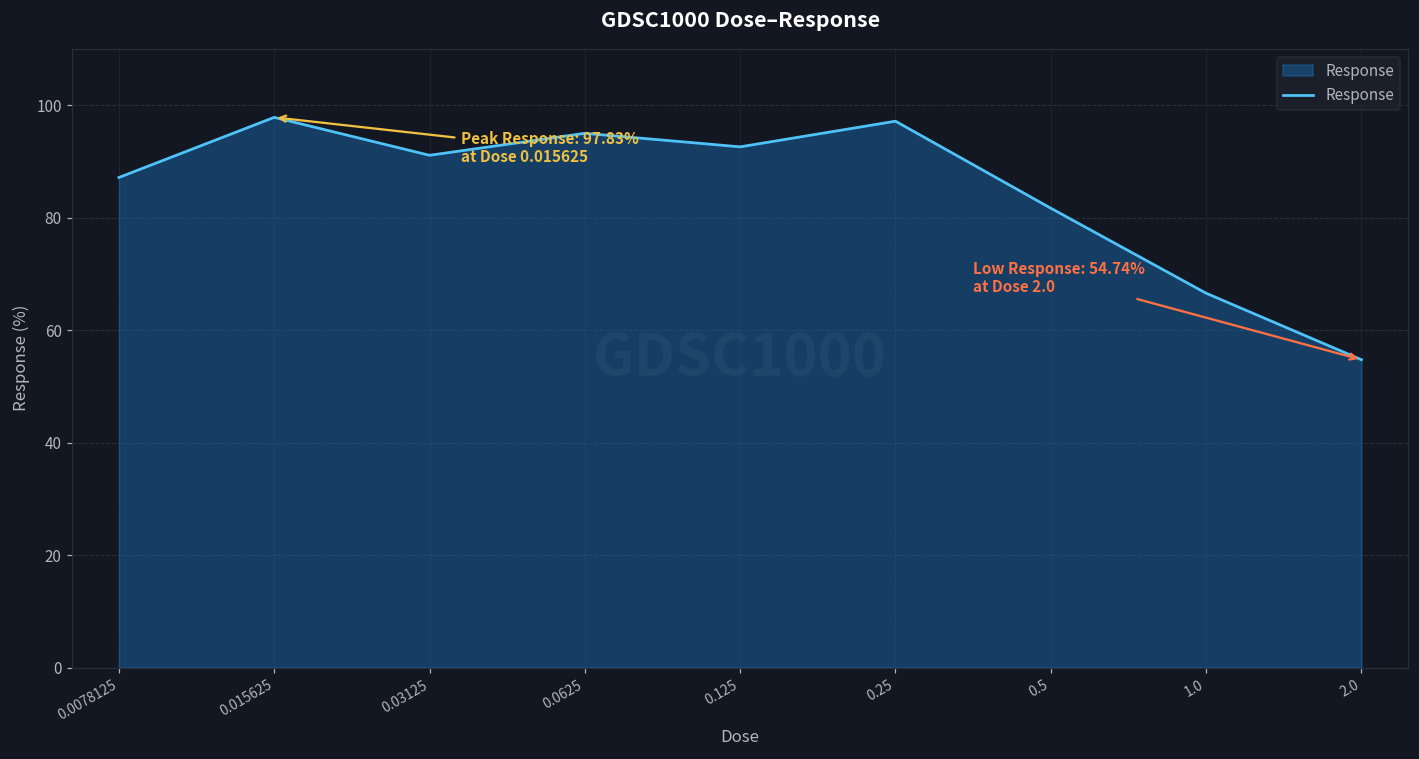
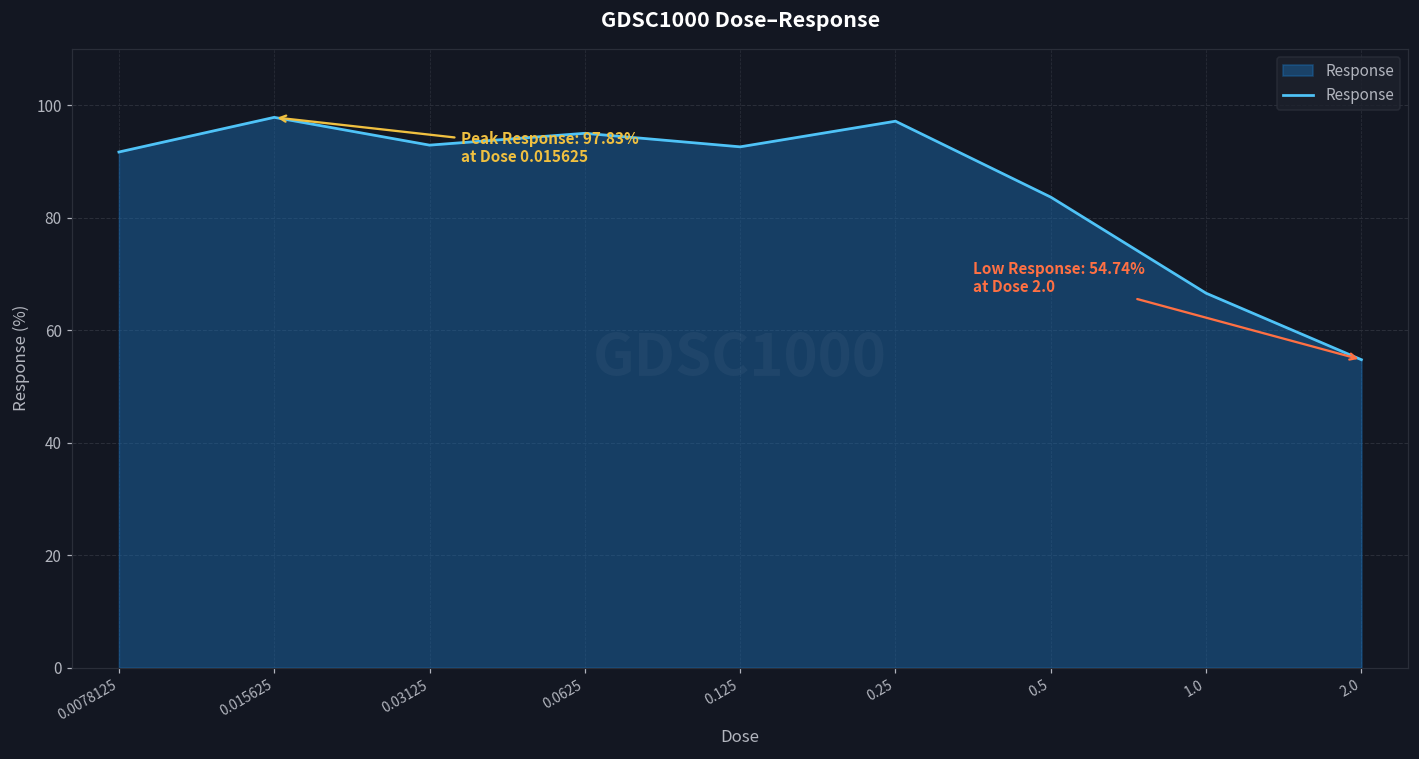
0.0078125: 87 -> 92
0.03125: 91 -> 93
0.5: 82 -> 84
